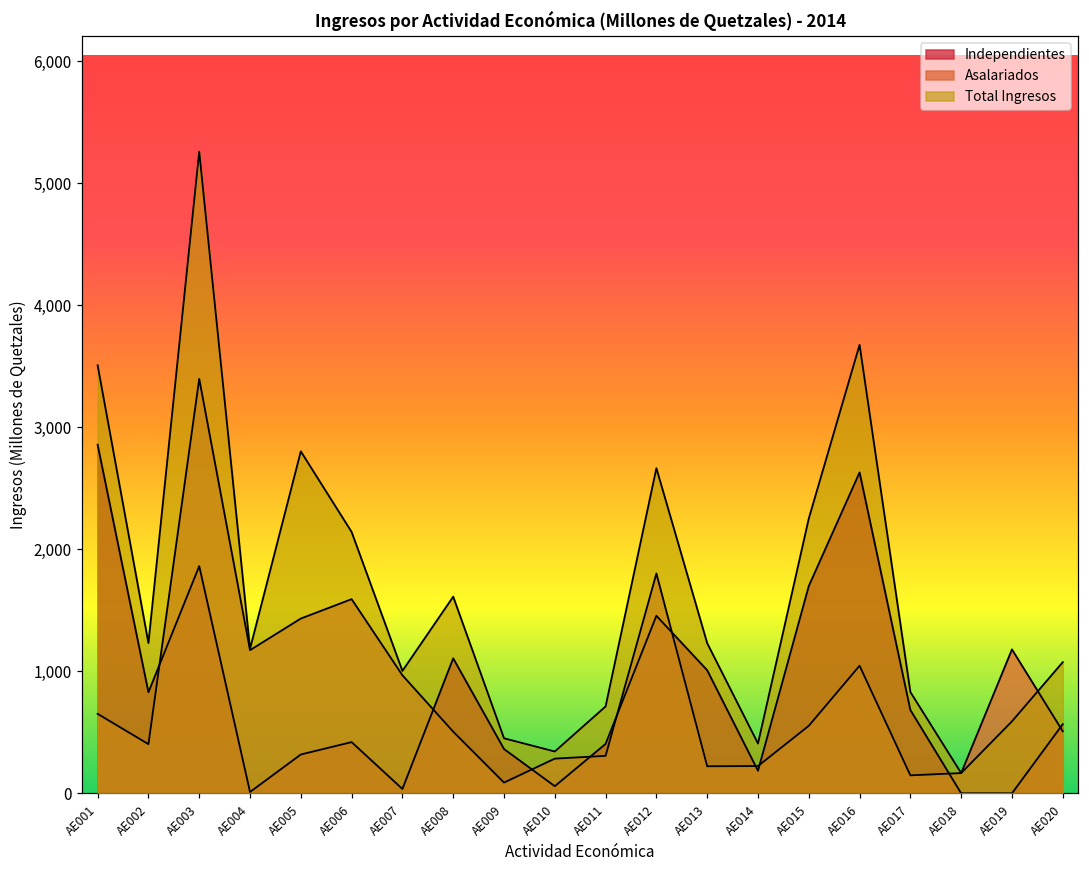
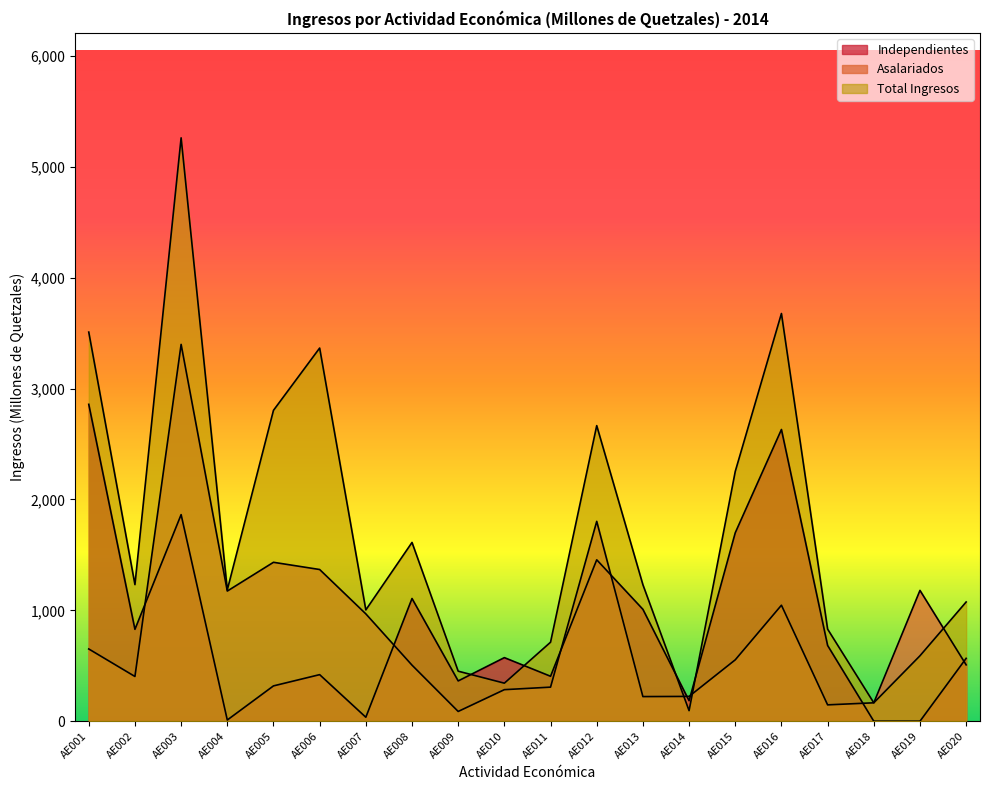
Asalariados, AE006: 1,590 -> 1,370
Total Ingresos, AE006: 2,140 -> 3,370
Independientes, AE010: 60 -> 570
Total Ingresos, AE014: 410 -> 100
